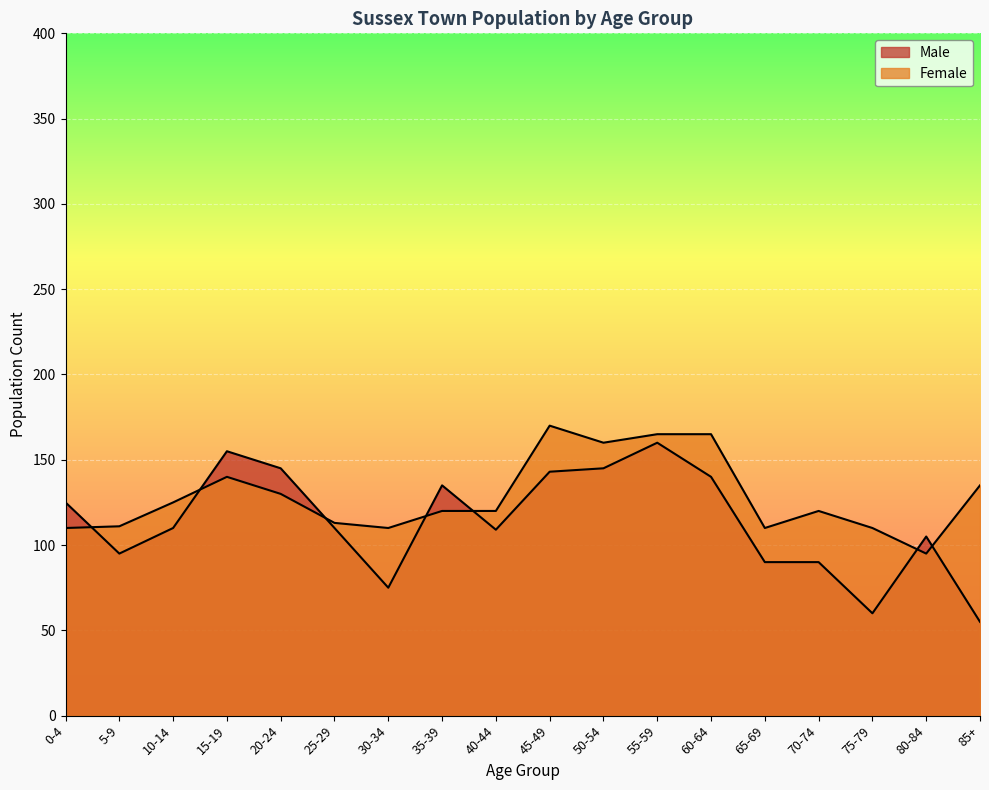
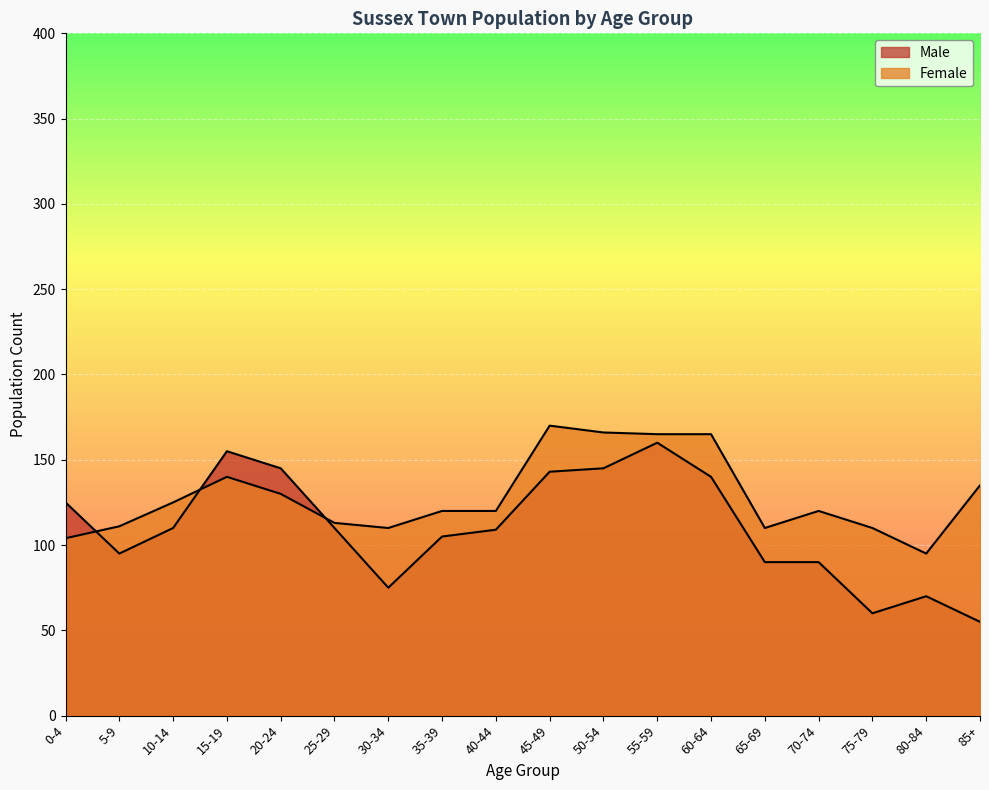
Female, 0-4: 110 -> 104
Male, 35-39: 135 -> 105
Female, 50-54: 160 -> 166
Male, 80-84: 105 -> 70
